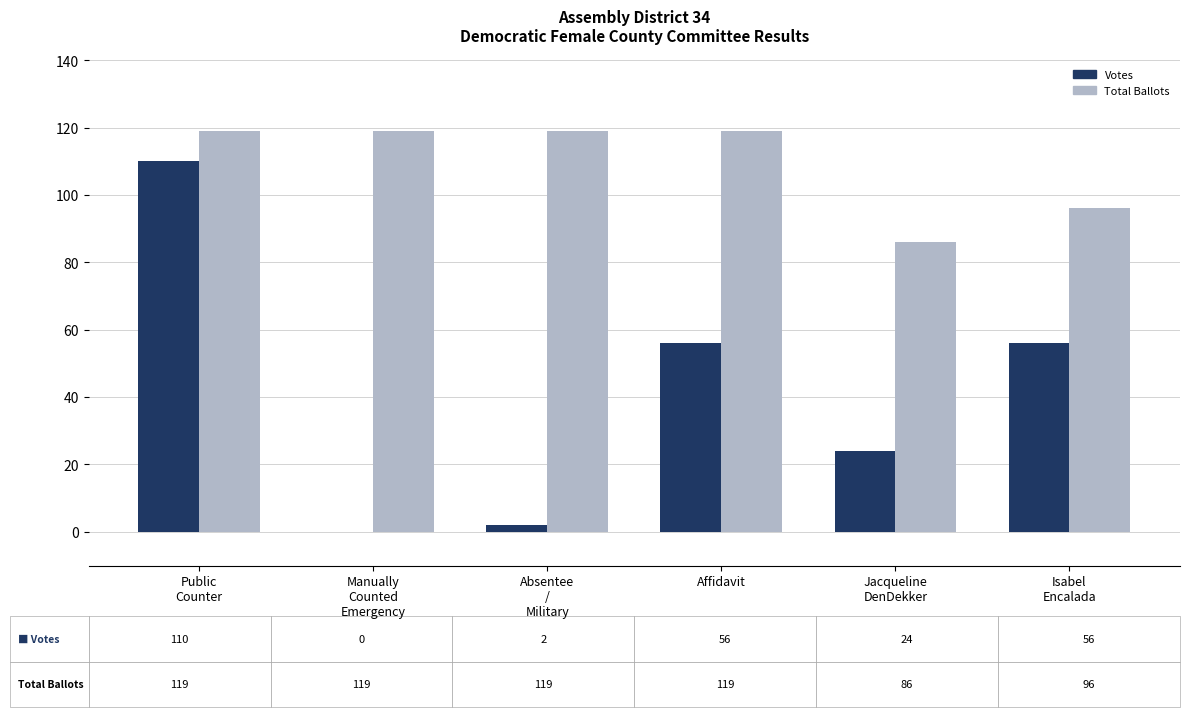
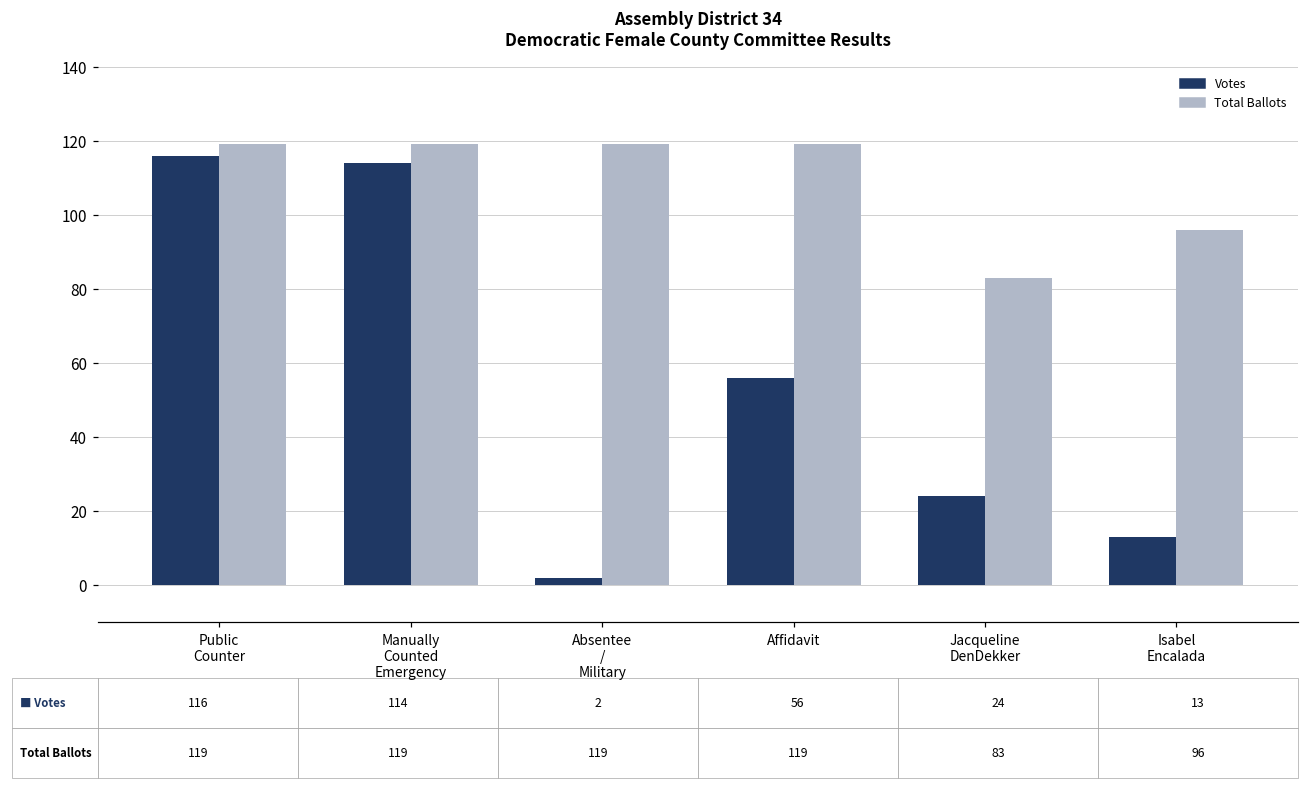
Votes, Public Counter: 110 -> 116
Votes, Manually Counted Emergency: 0 -> 114
Total Ballots, Jacqueline DenDekker: 86 -> 83
Votes, Isabel Encalada: 56 -> 13
